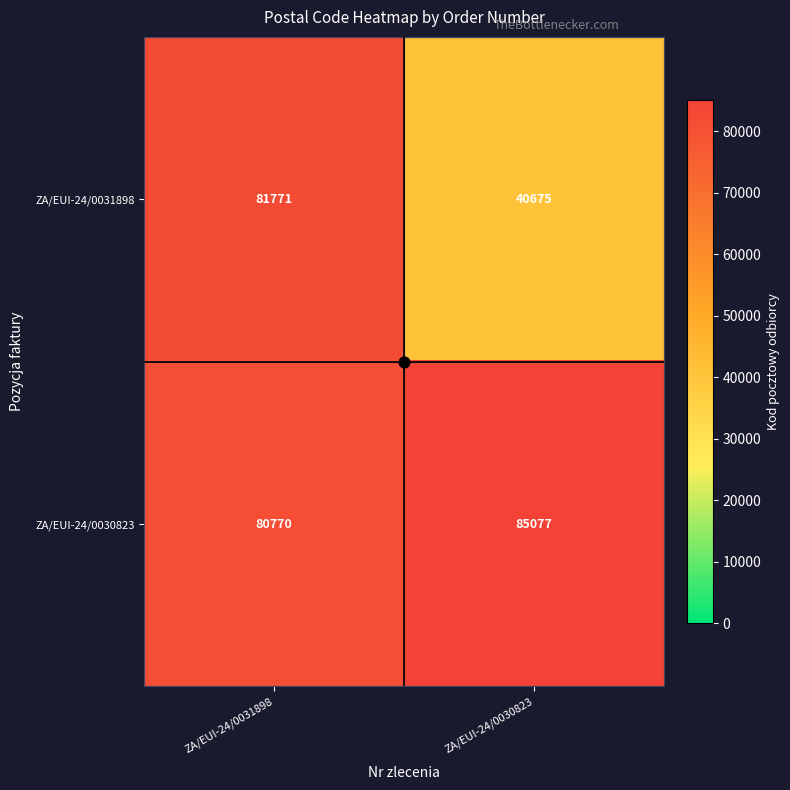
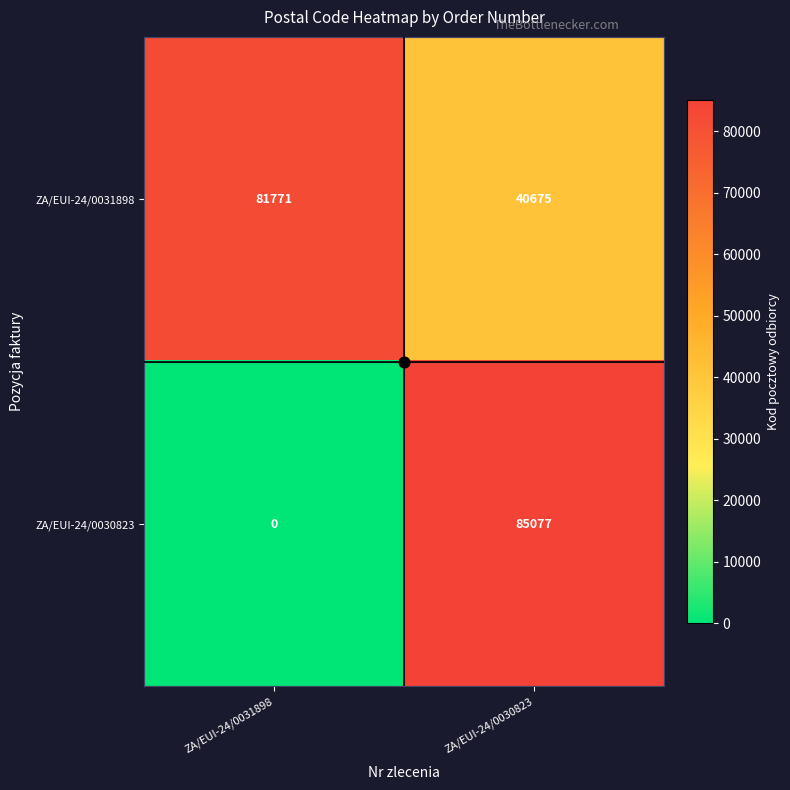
ZA/EUI-24/0030823, ZA/EUI-24/0031898: 80770 -> 0
